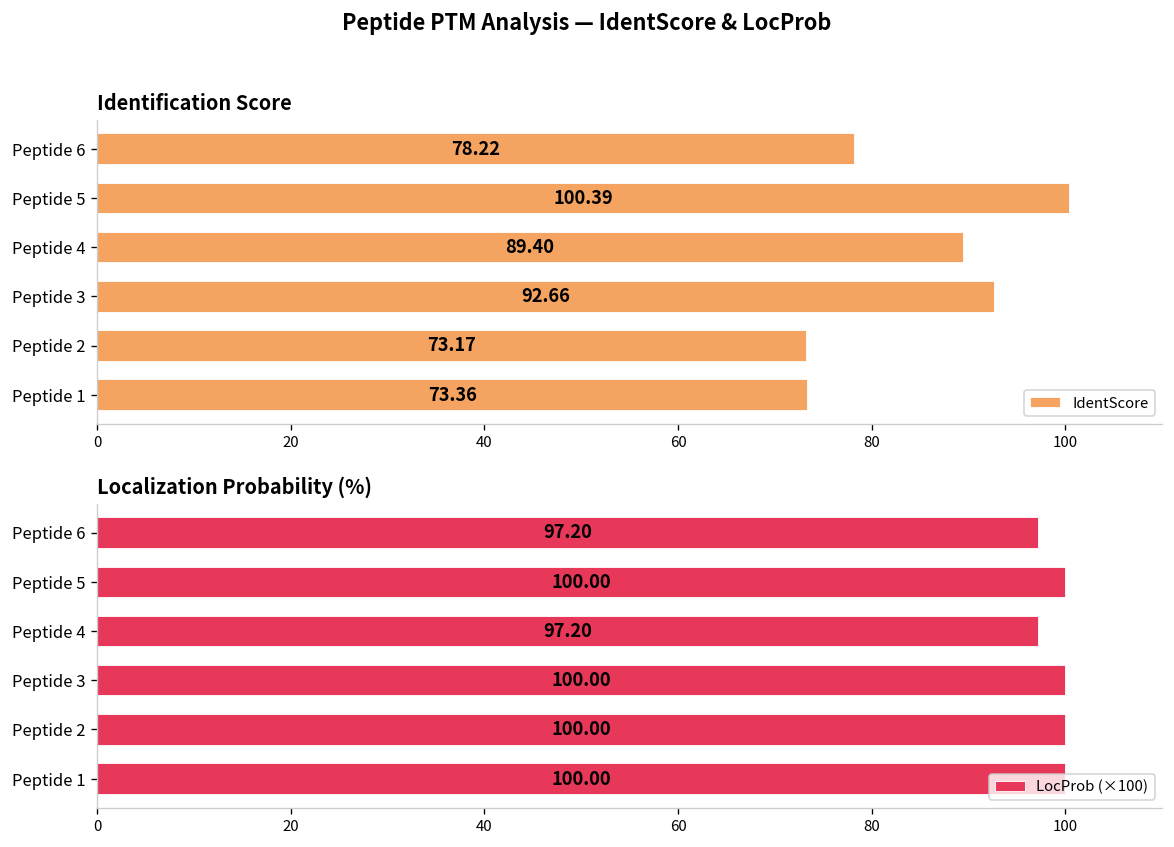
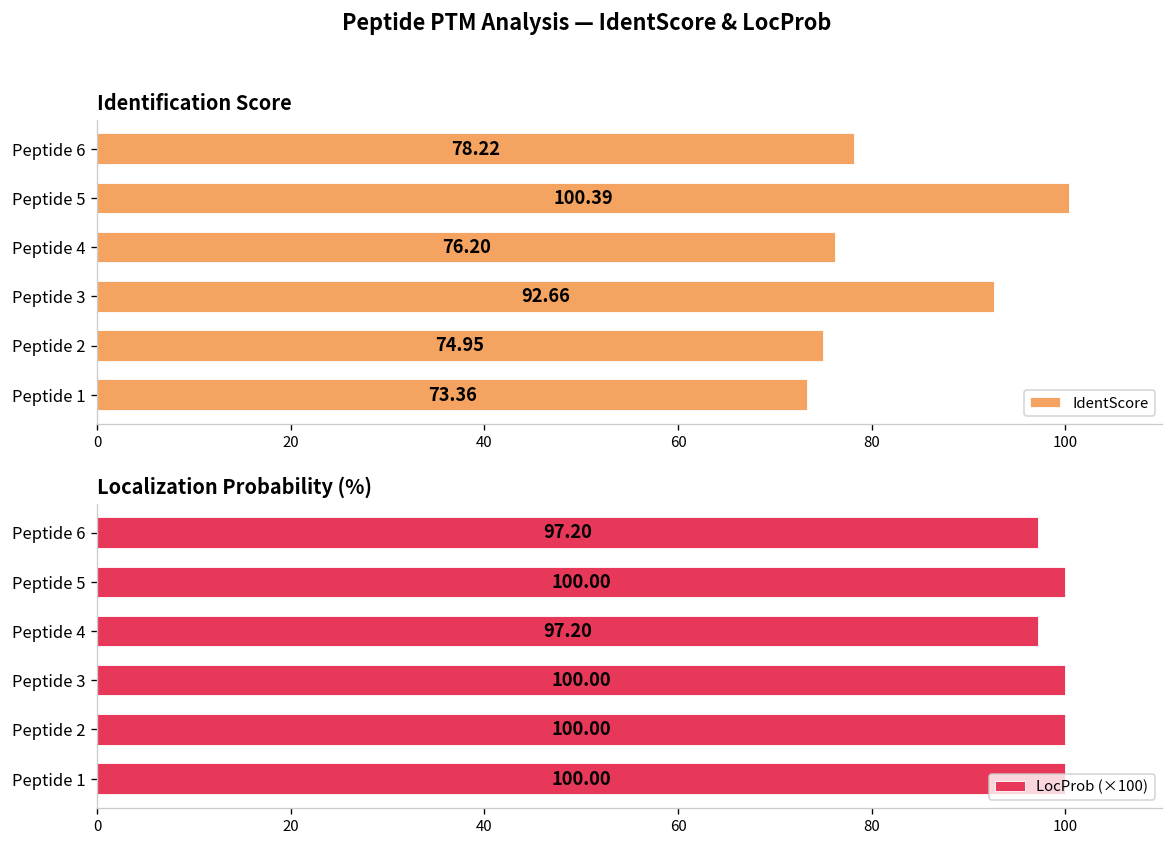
Identification Score, Peptide 4: 89.40 -> 76.20
Identification Score, Peptide 2: 73.17 -> 74.95
